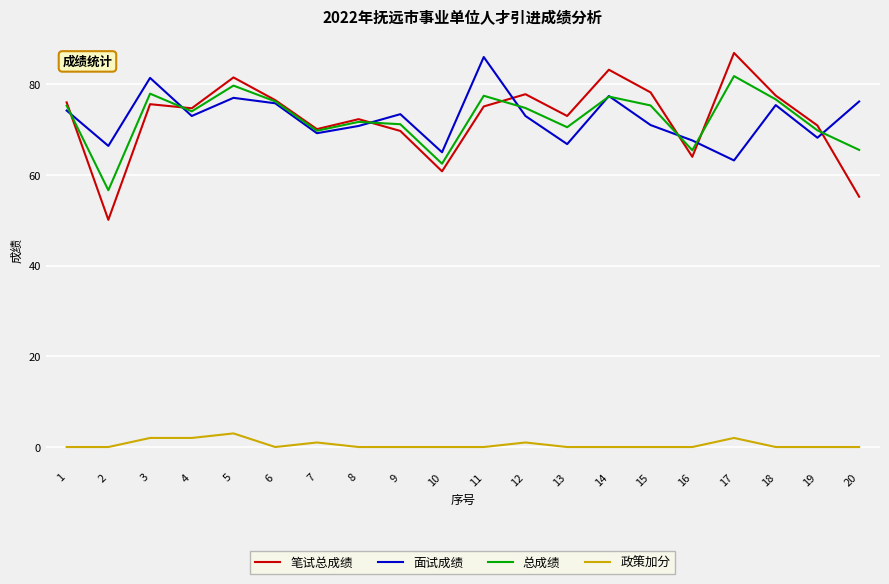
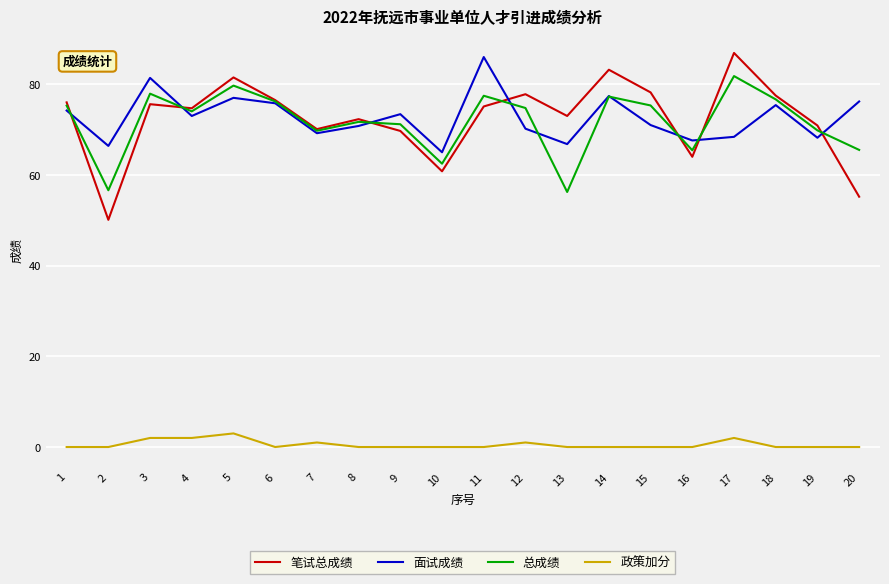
面试成绩, 12: 73 -> 70
总成绩, 13: 71 -> 56
面试成绩, 17: 63 -> 68
